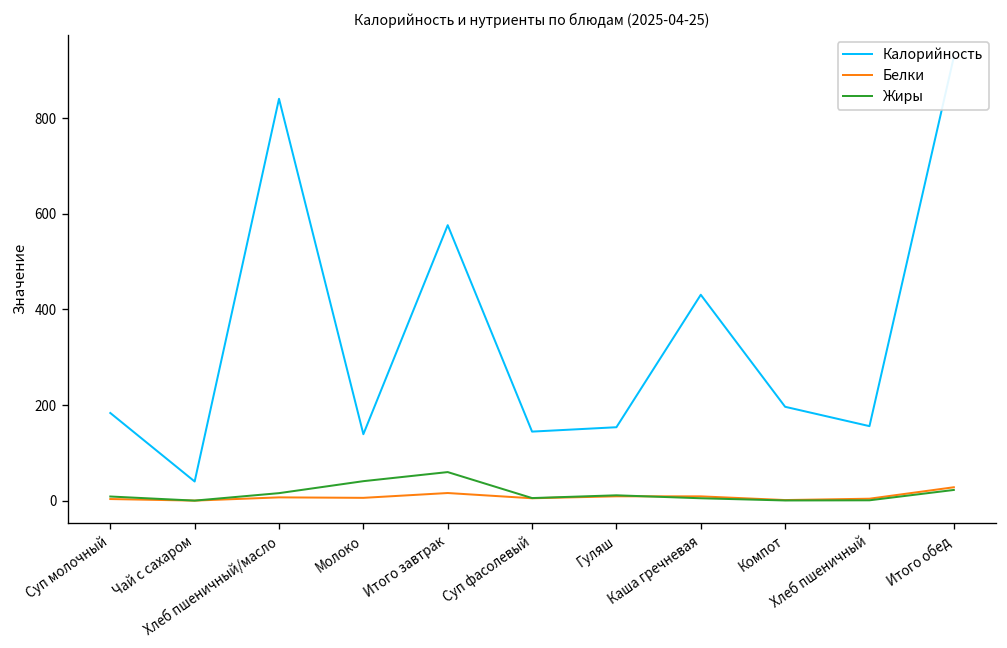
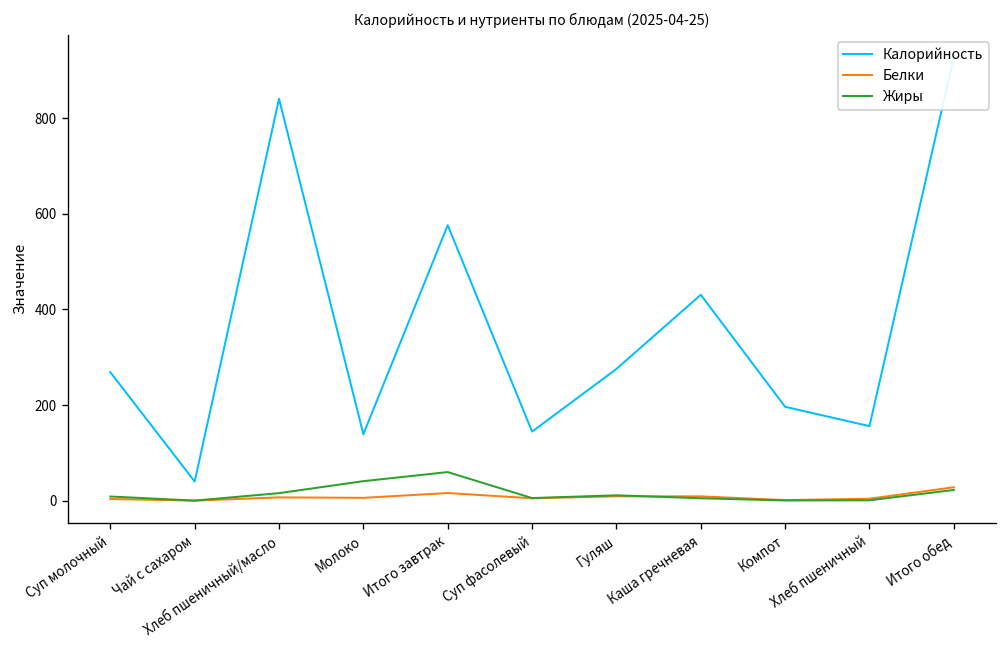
Калорийность, Суп молочный: 180 -> 270
Калорийность, Гуляш: 150 -> 280
